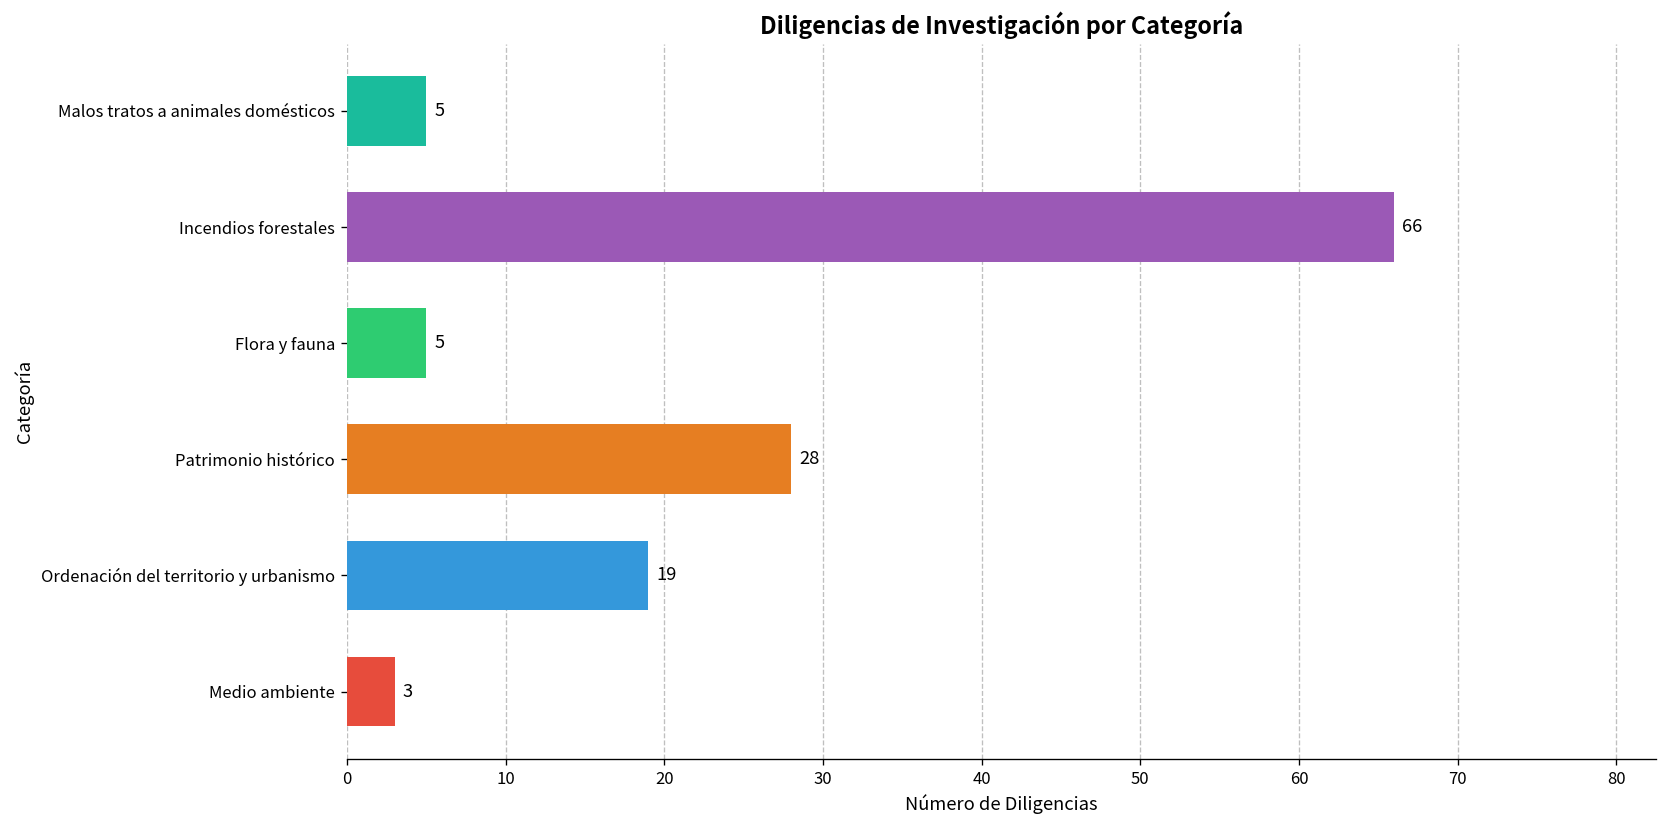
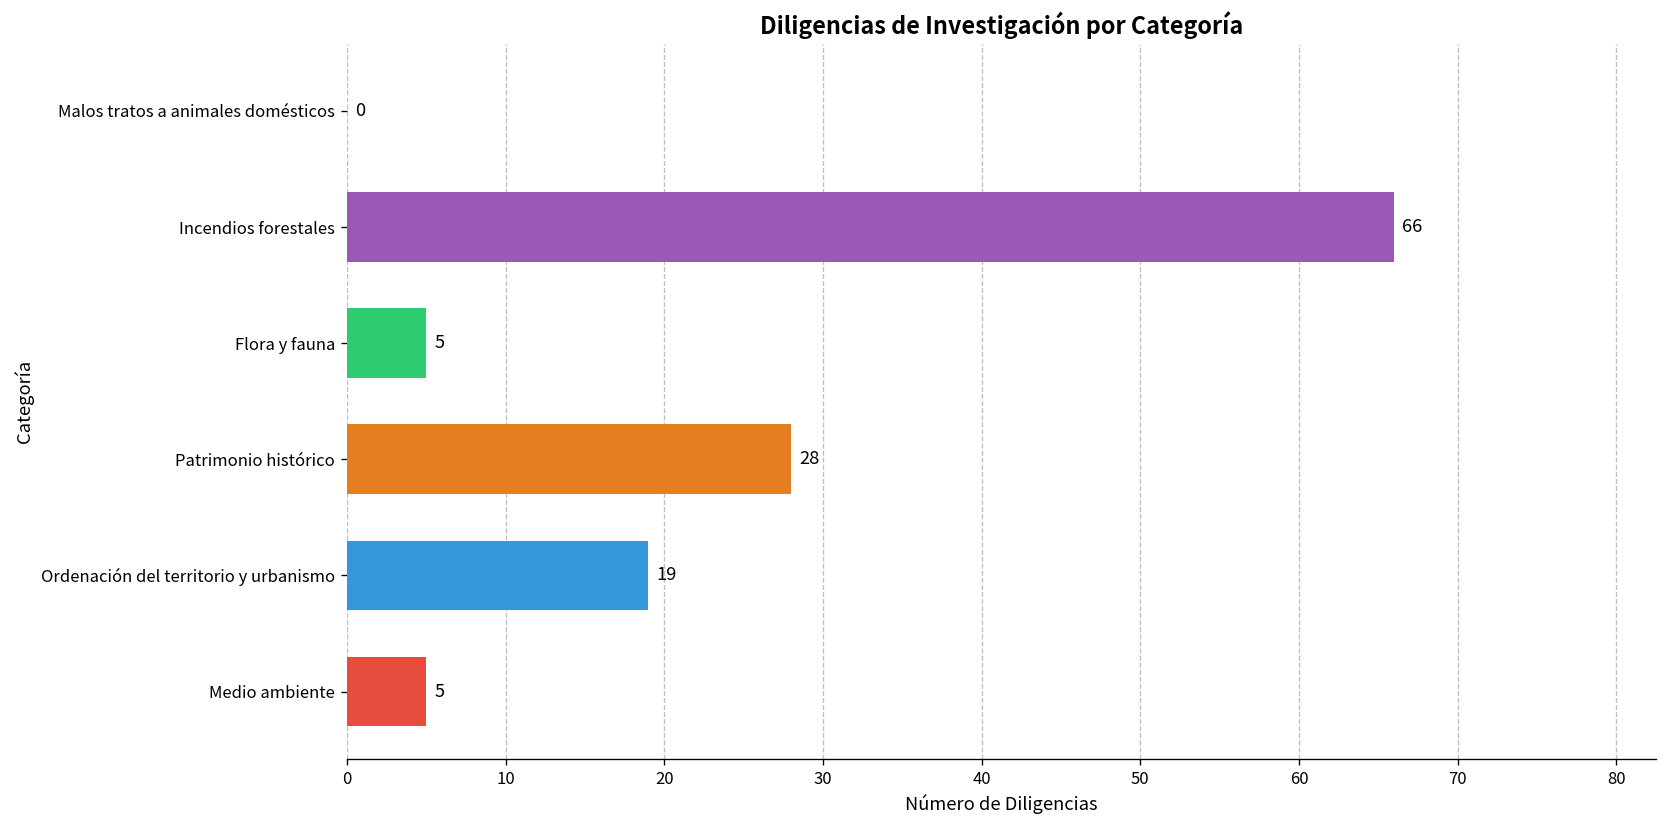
Malos tratos a animales domésticos: 5 -> 0
Medio ambiente: 3 -> 5
